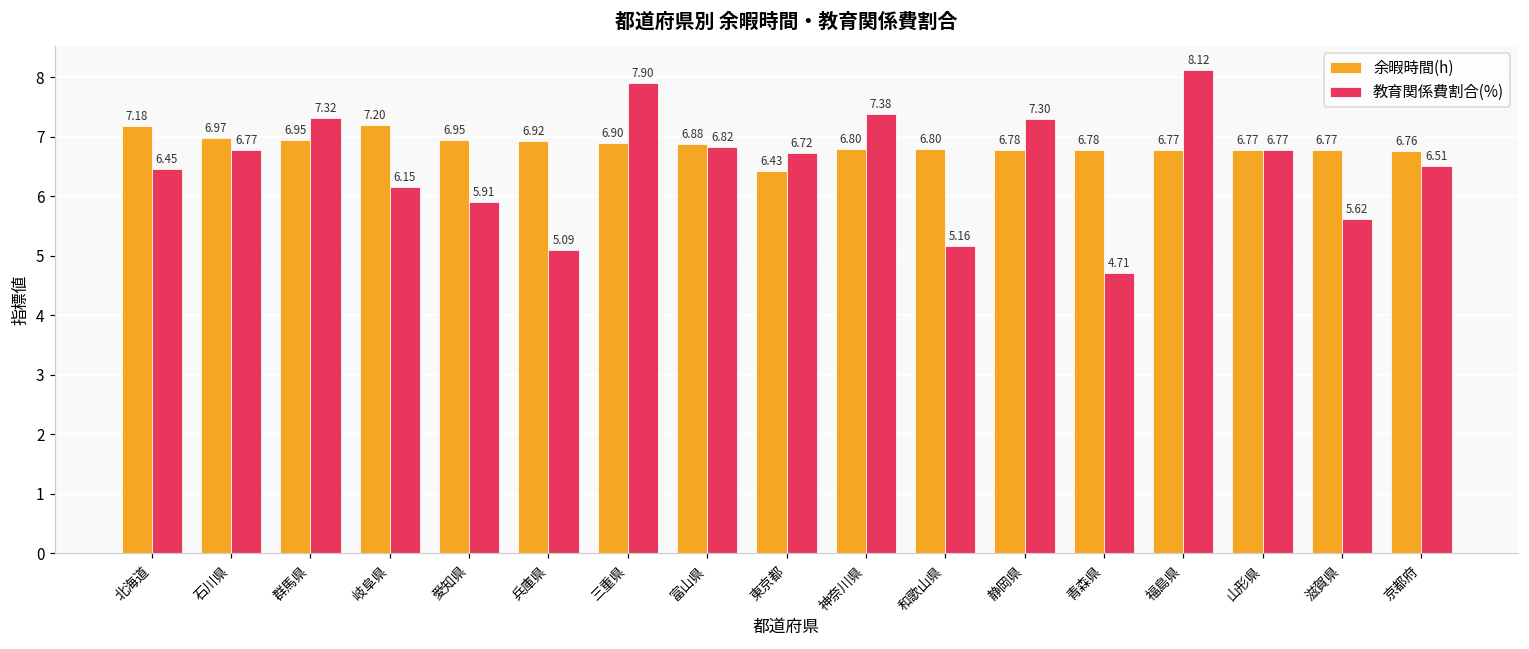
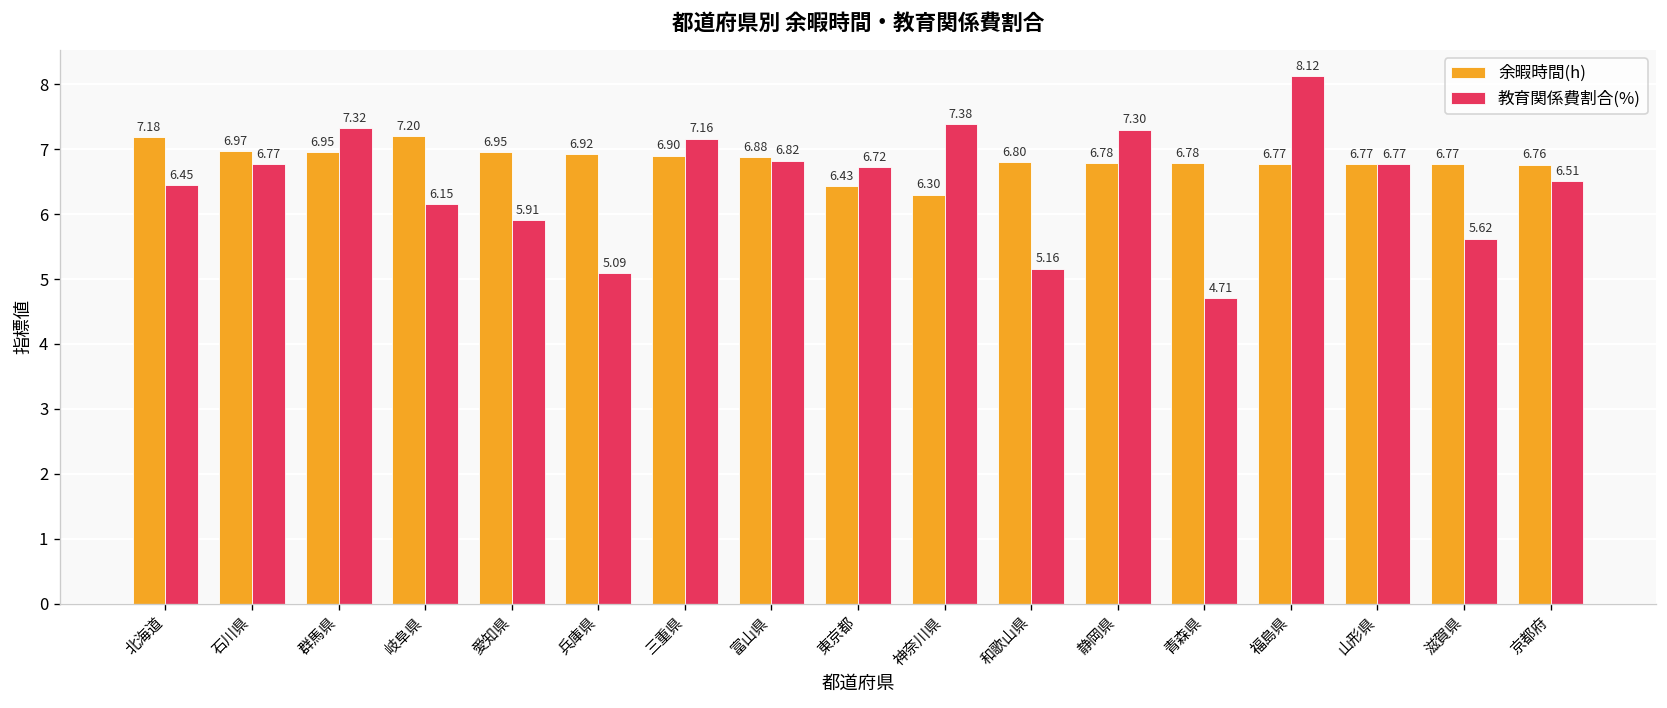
教育関係費割合(%), 三重県: 7.90 -> 7.16
余暇時間(h), 神奈川県: 6.80 -> 6.30
